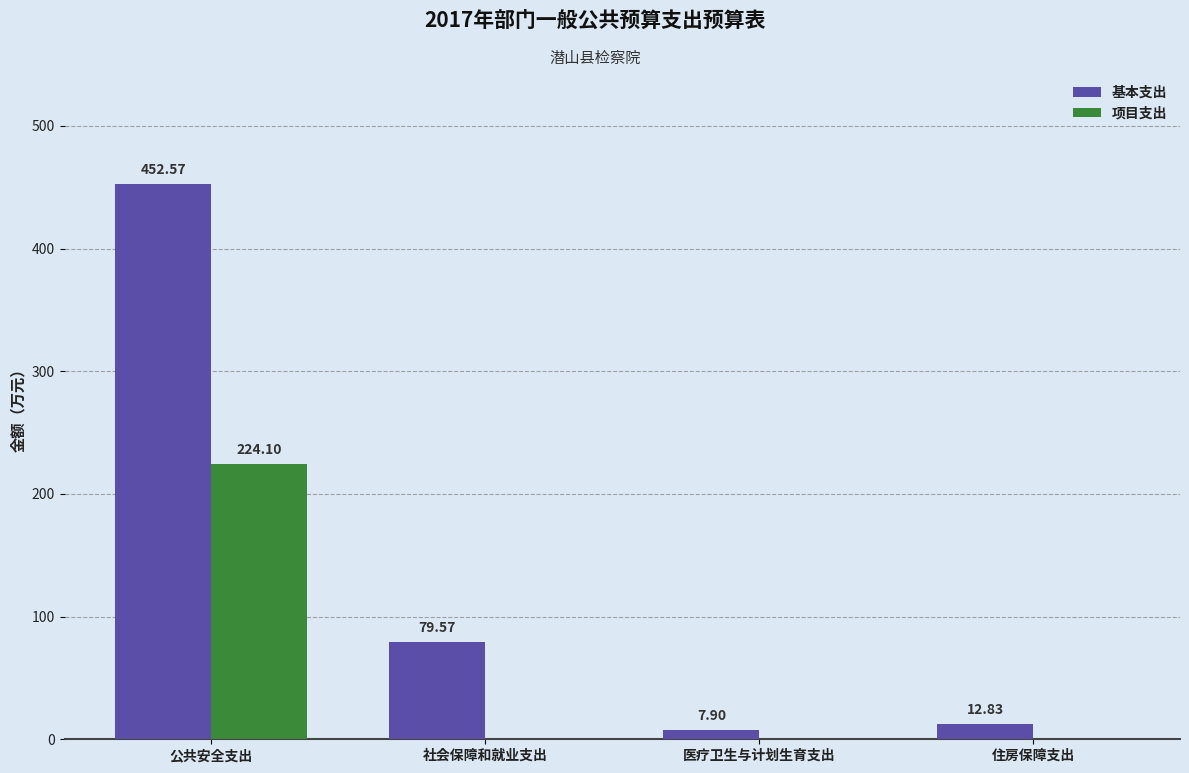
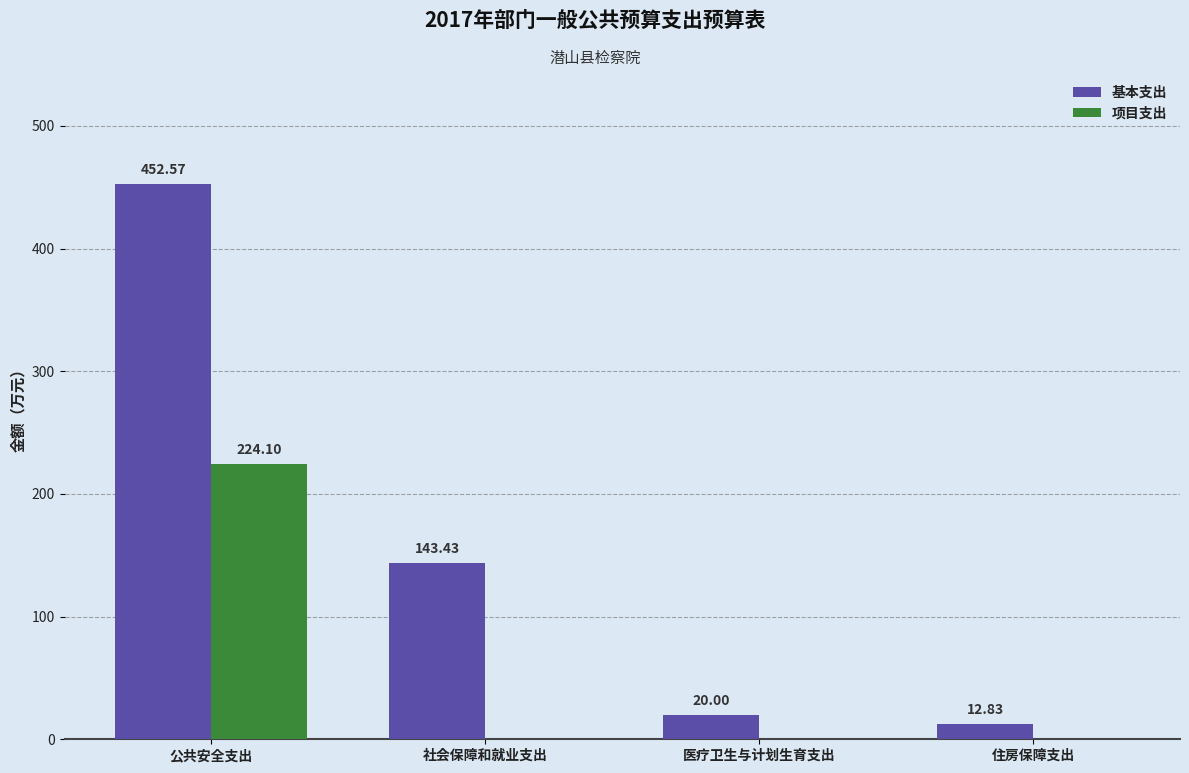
基本支出, 社会保障和就业支出: 79.57 -> 143.43
基本支出, 医疗卫生与计划生育支出: 7.90 -> 20.00
